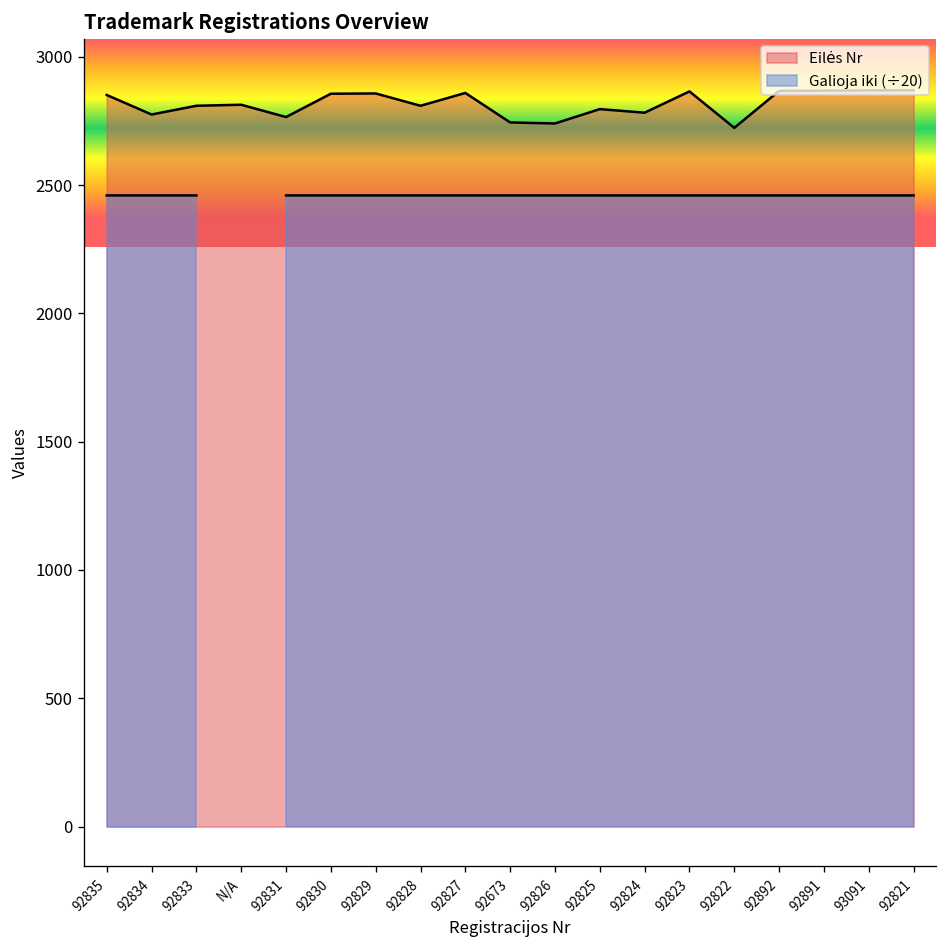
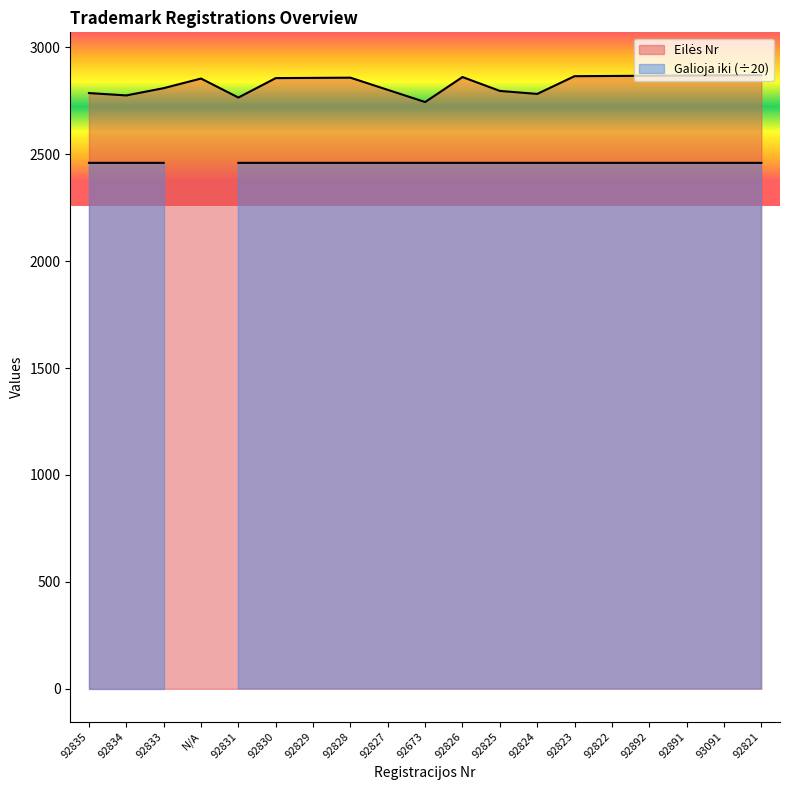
Eilės Nr, 92835: 2850 -> 2790
Eilės Nr, N/A: 2810 -> 2850
Eilės Nr, 92828: 2810 -> 2860
Eilės Nr, 92827: 2860 -> 2800
Eilės Nr, 92826: 2740 -> 2860
Eilės Nr, 92822: 2720 -> 2870
